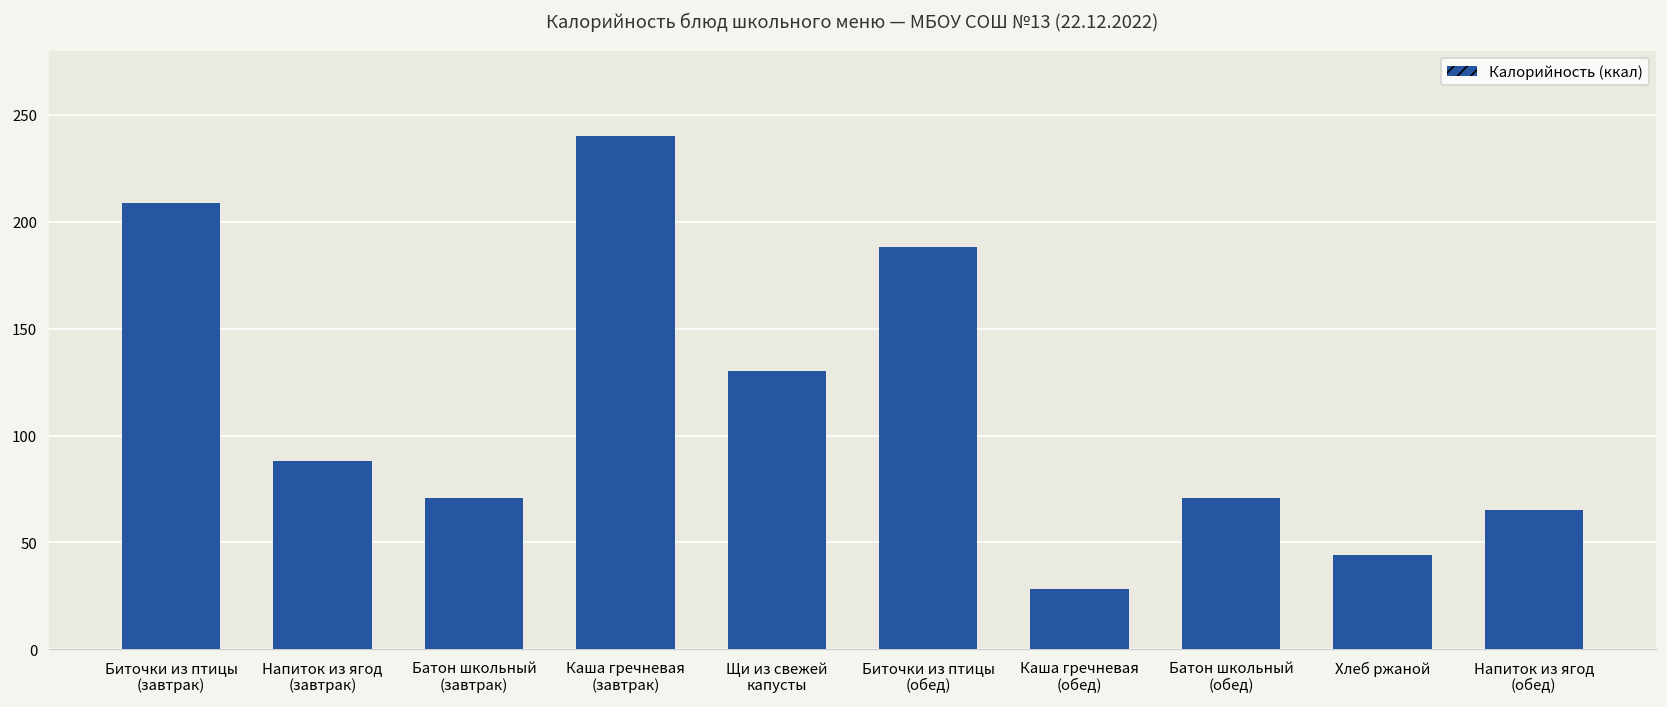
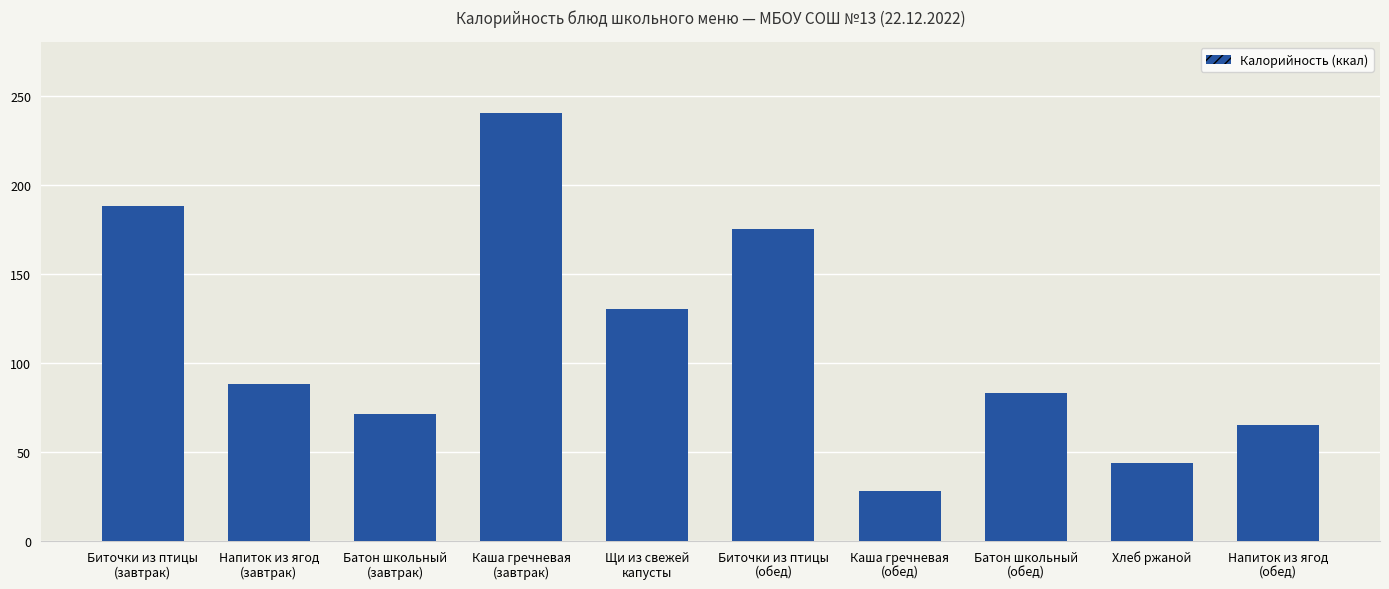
Биточки из птицы (завтрак): 209 -> 188
Биточки из птицы (обед): 188 -> 175
Батон школьный (обед): 71 -> 83
